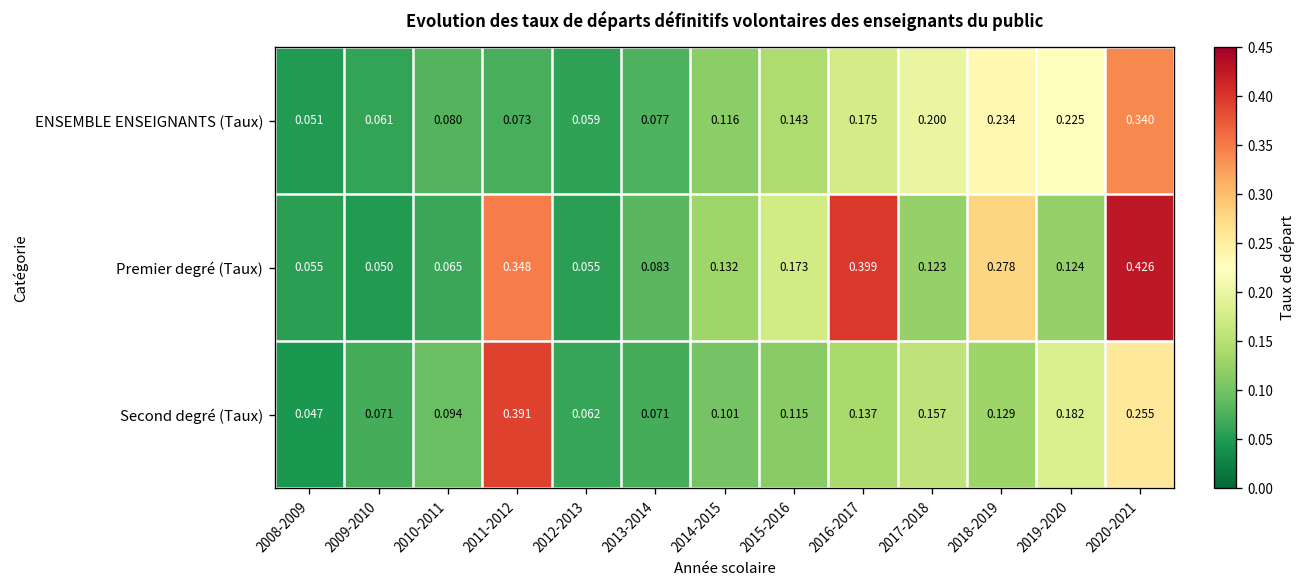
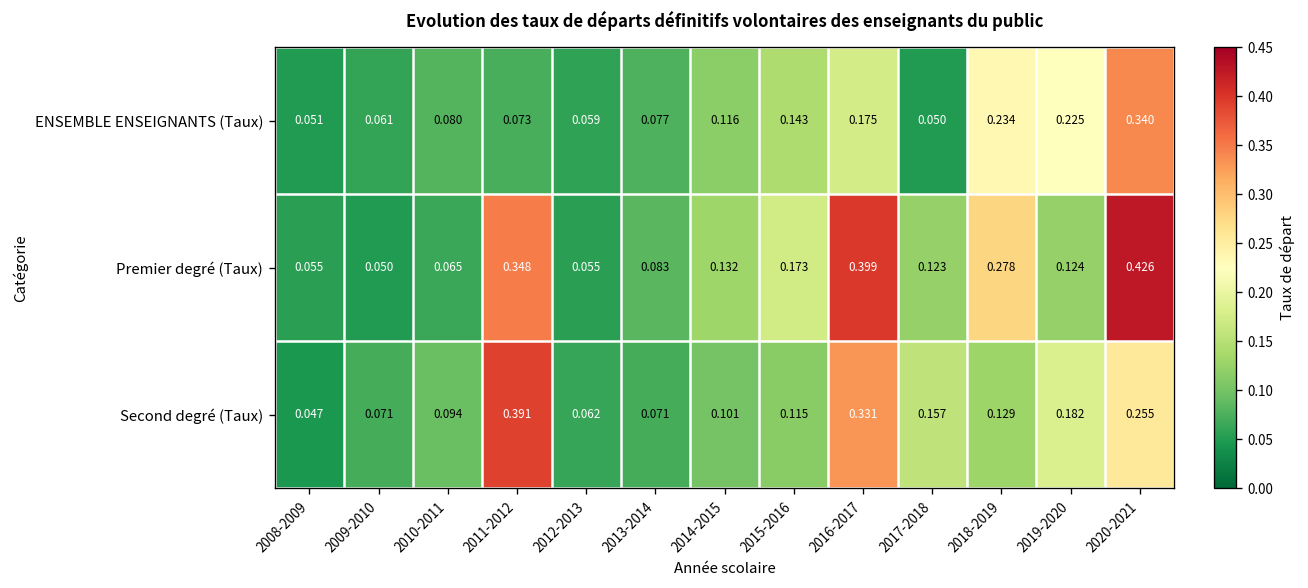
ENSEMBLE ENSEIGNANTS (Taux), 2017-2018: 0.200 -> 0.050
Second degré (Taux), 2016-2017: 0.137 -> 0.331
